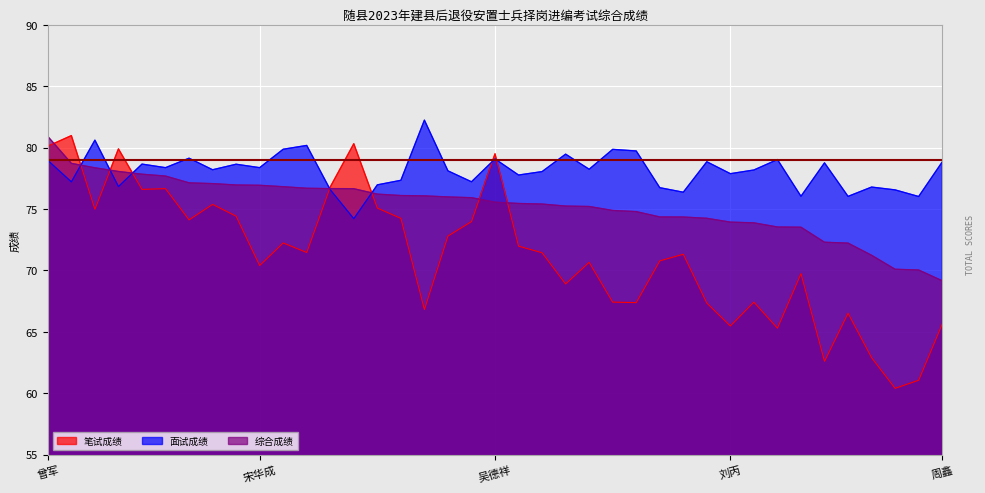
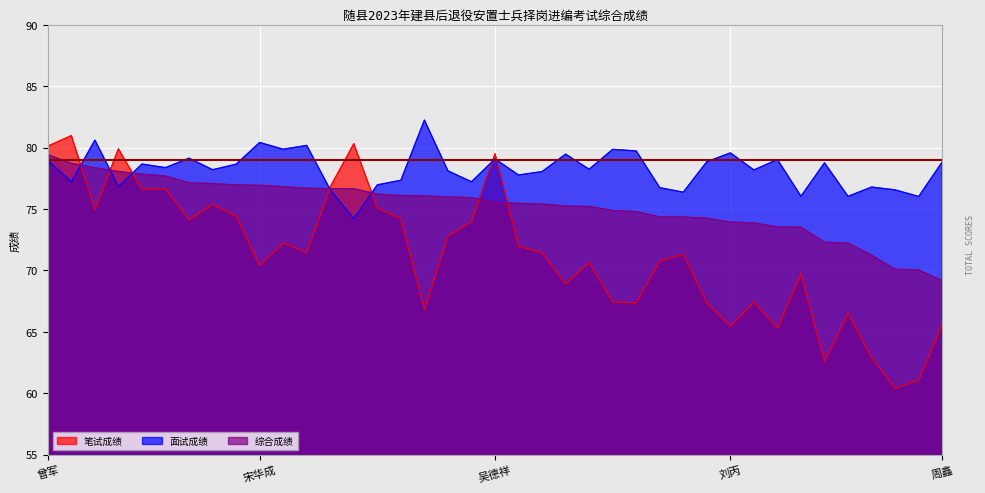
综合成绩, 曾军: 80.9 -> 79.4
面试成绩, 宋华成: 78.4 -> 80.4
面试成绩, 刘丙: 77.9 -> 79.6
